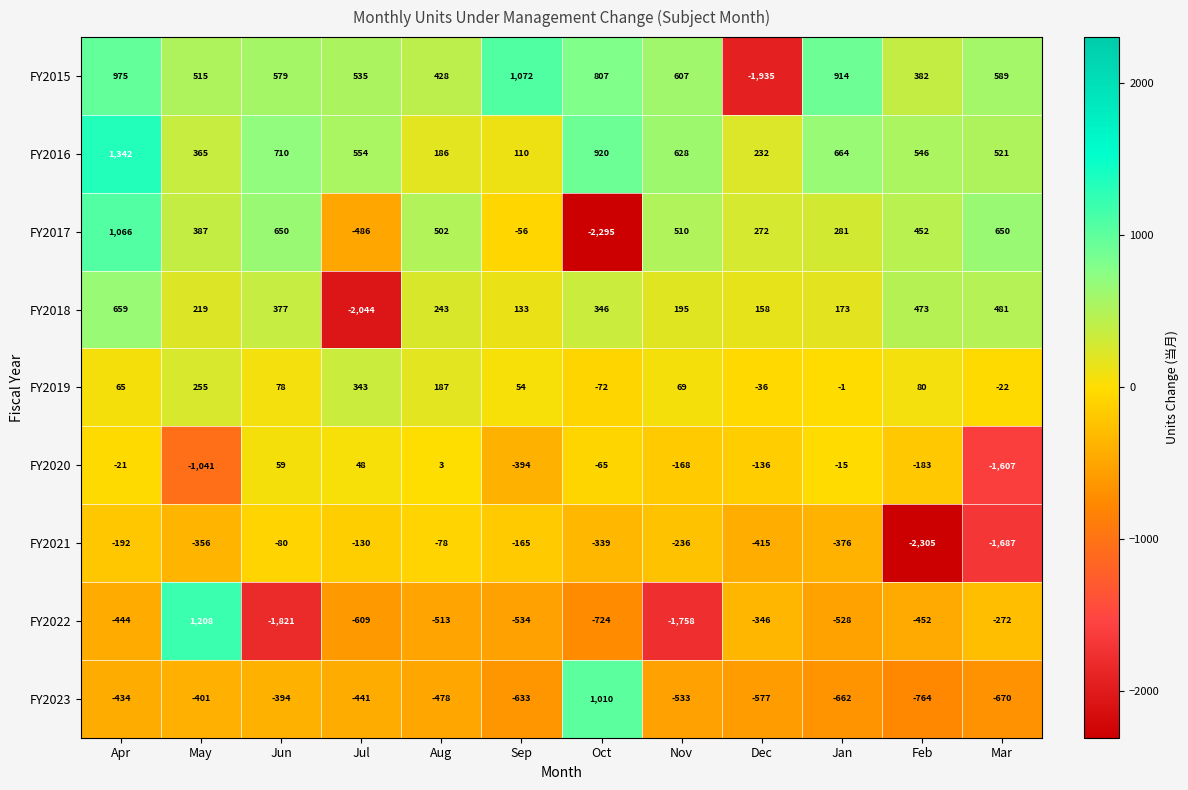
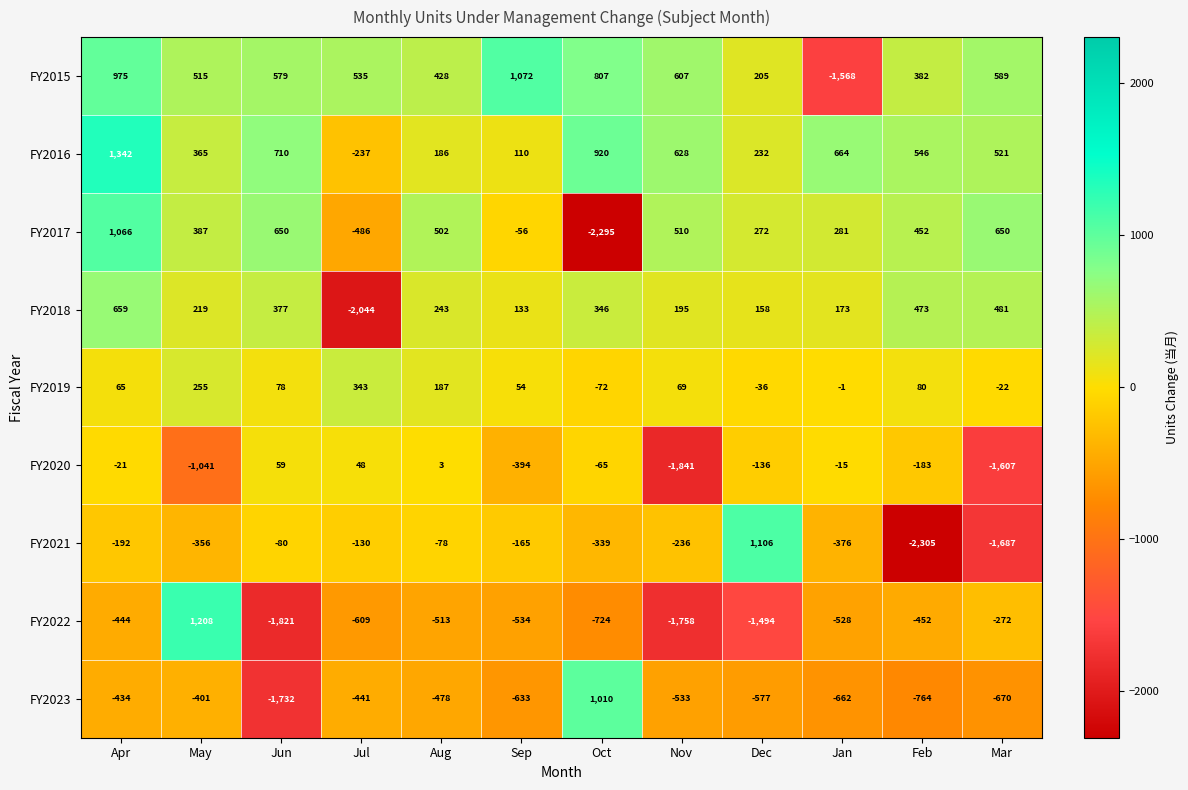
FY2015, Dec: -1,935 -> 205
FY2015, Jan: 914 -> -1,568
FY2016, Jul: 554 -> -237
FY2020, Nov: -168 -> -1,841
FY2021, Dec: -415 -> 1,106
FY2022, Dec: -346 -> -1,494
FY2023, Jun: -394 -> -1,732
